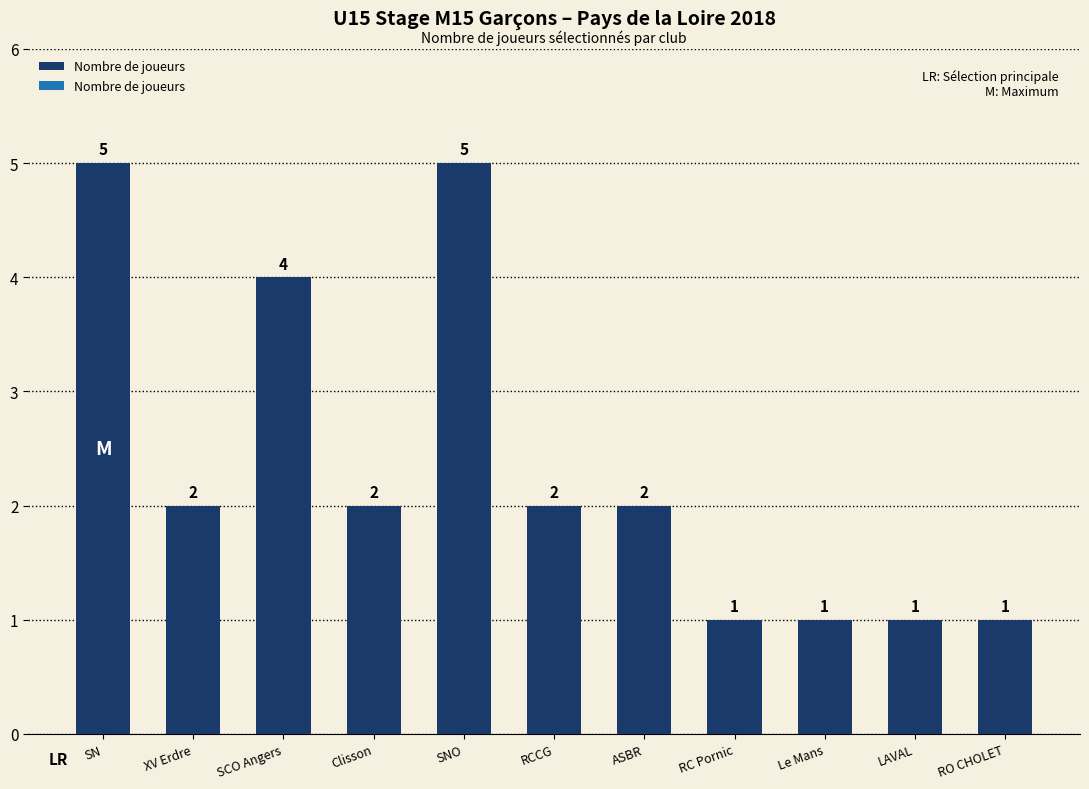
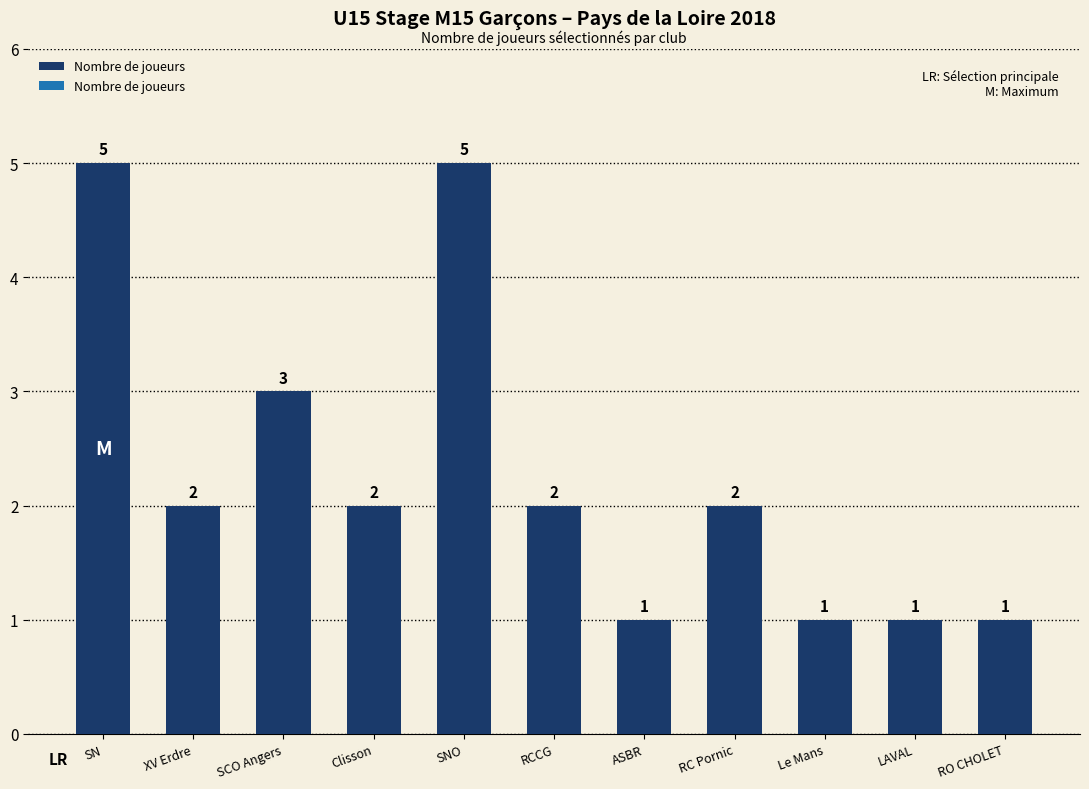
SCO Angers: 4 -> 3
ASBR: 2 -> 1
RC Pornic: 1 -> 2
